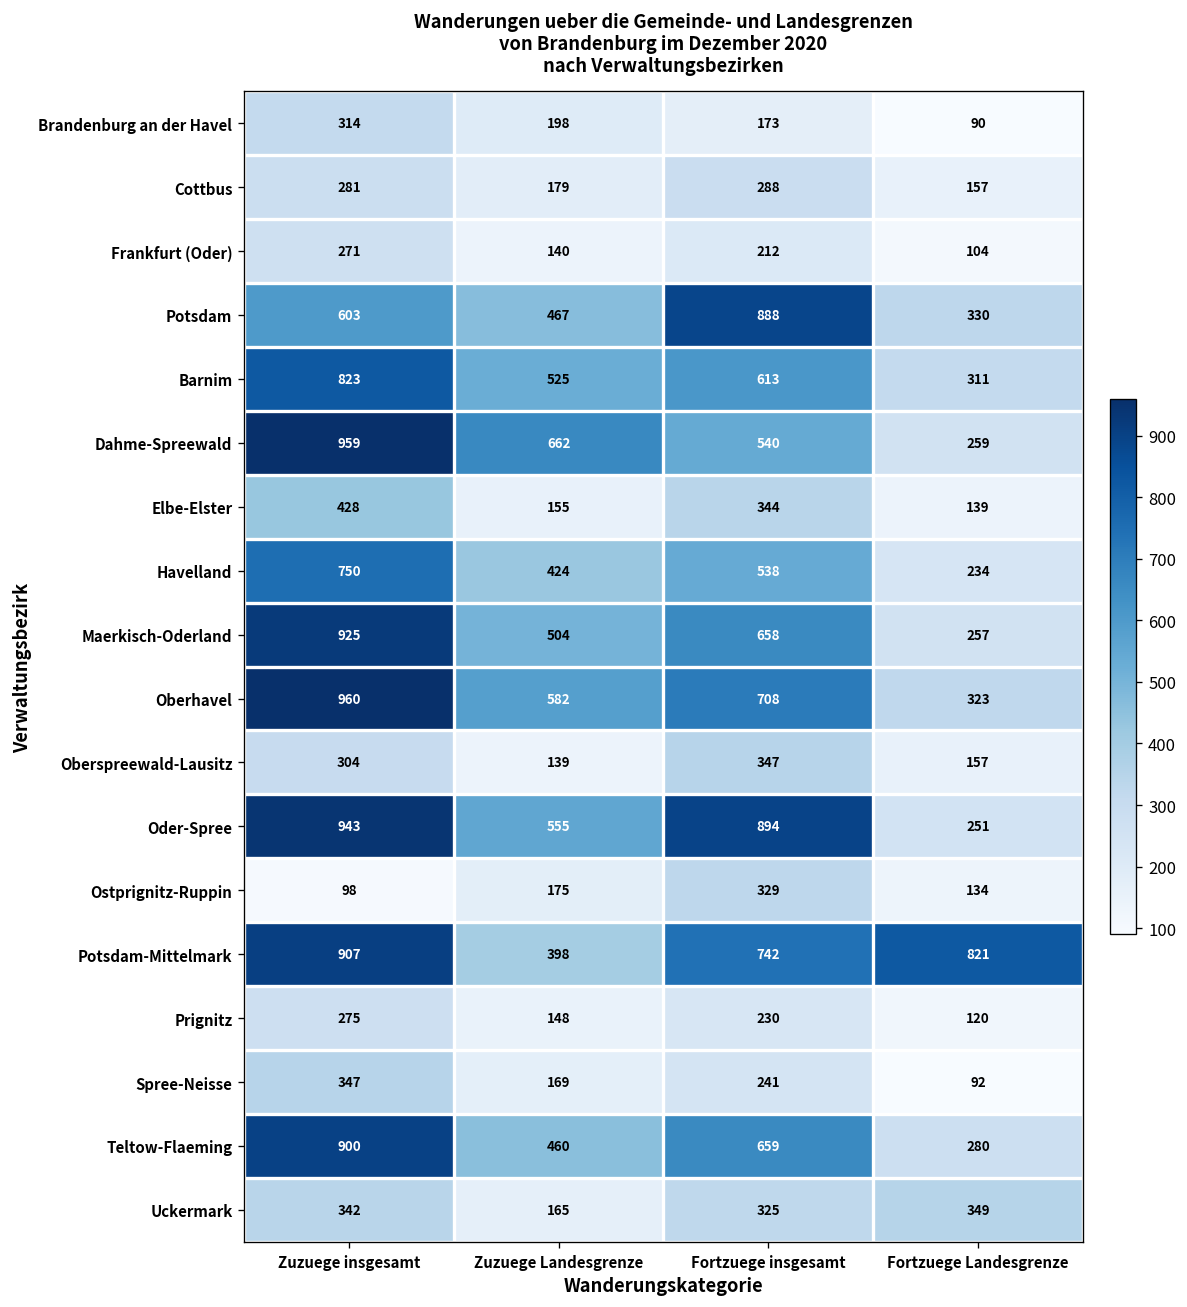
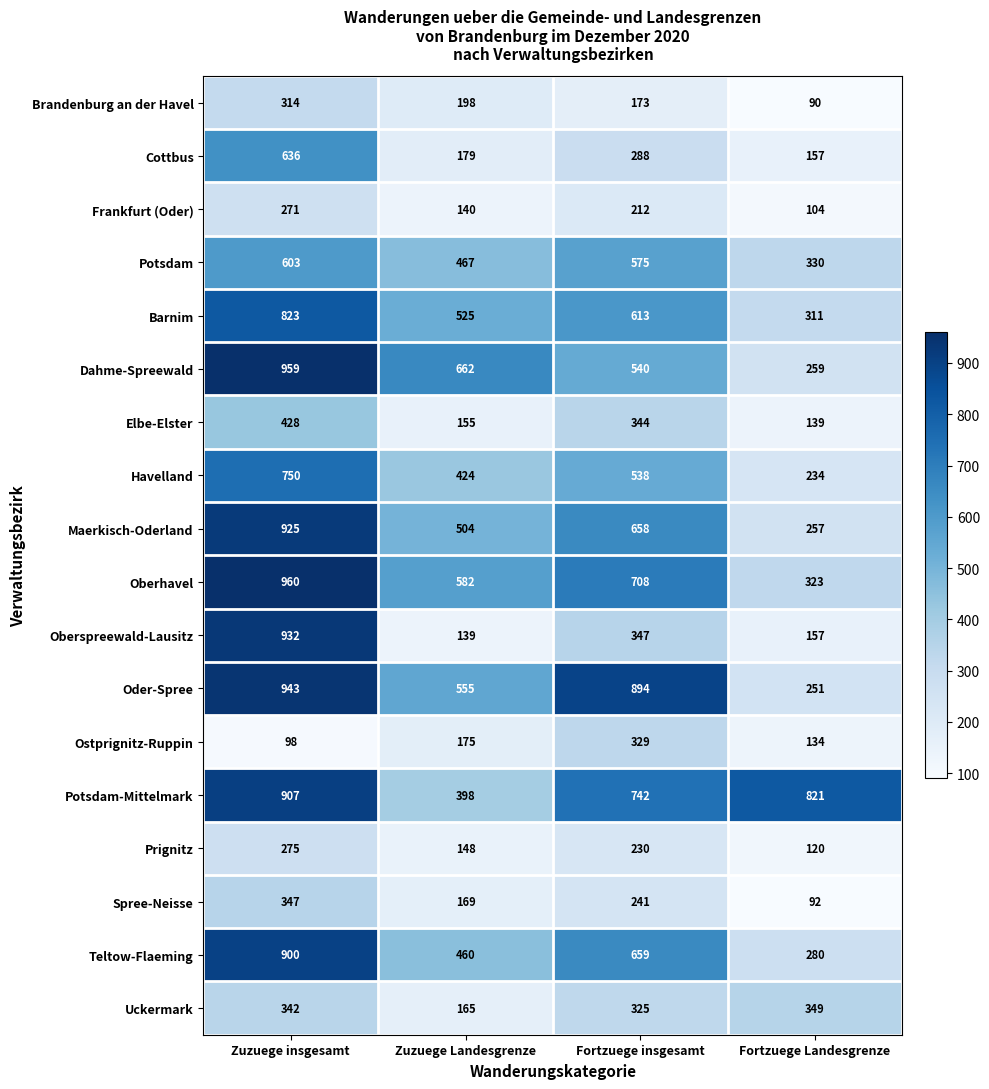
Cottbus, Zuzuege insgesamt: 281 -> 636
Potsdam, Fortzuege insgesamt: 888 -> 575
Oberspreewald-Lausitz, Zuzuege insgesamt: 304 -> 932
